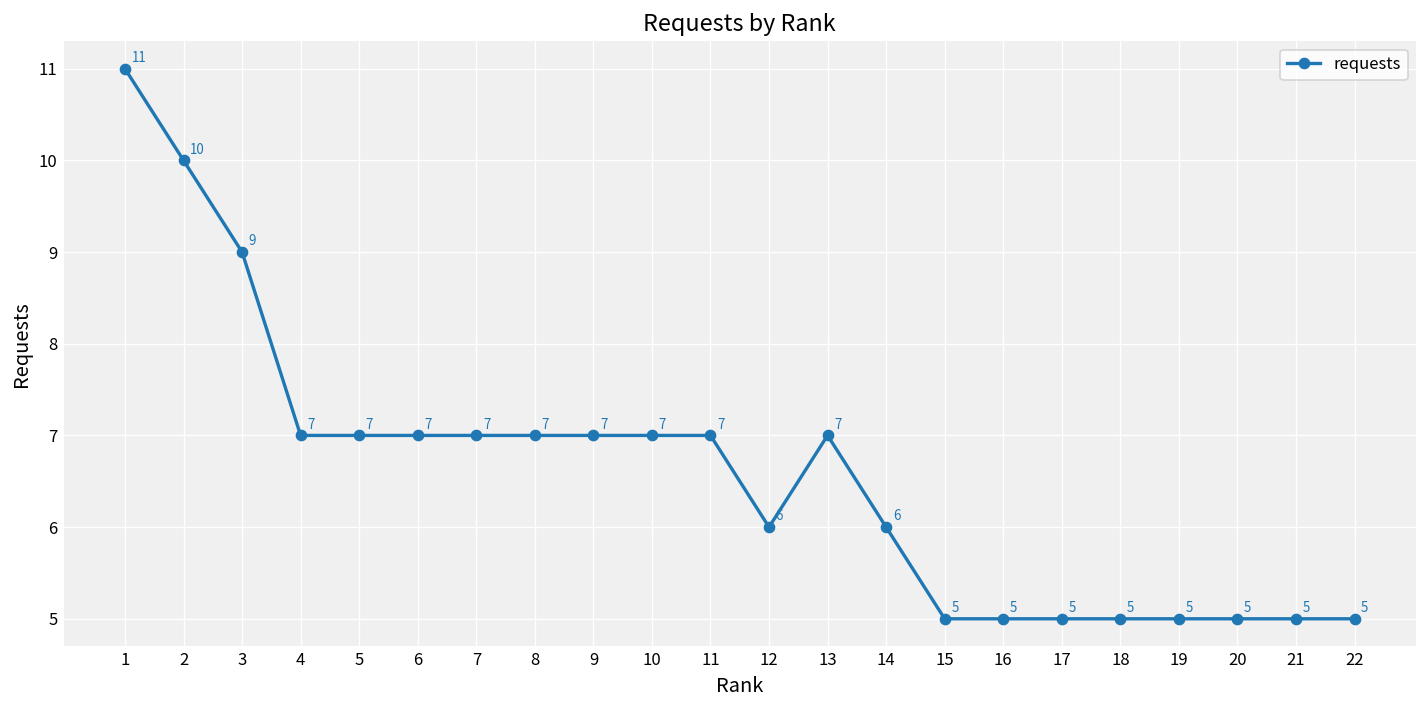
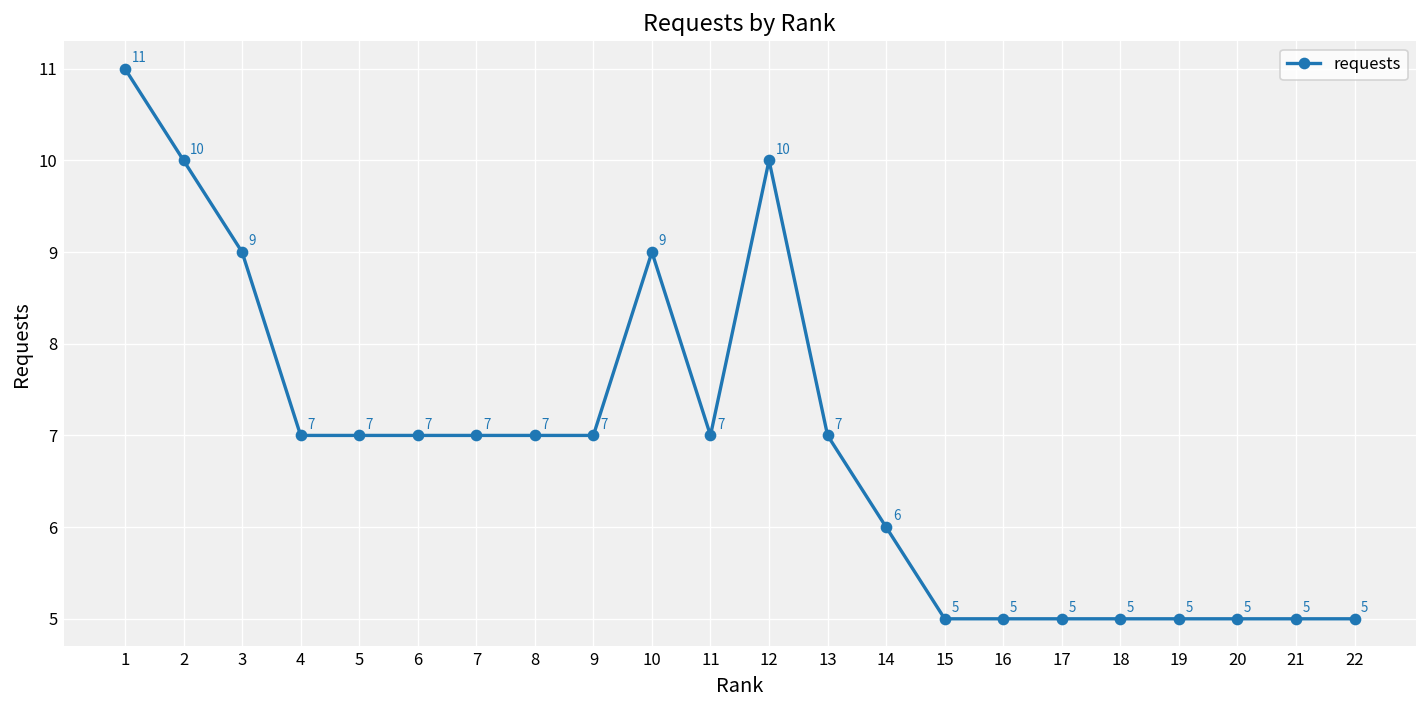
10: 7 -> 9
12: 6 -> 10
